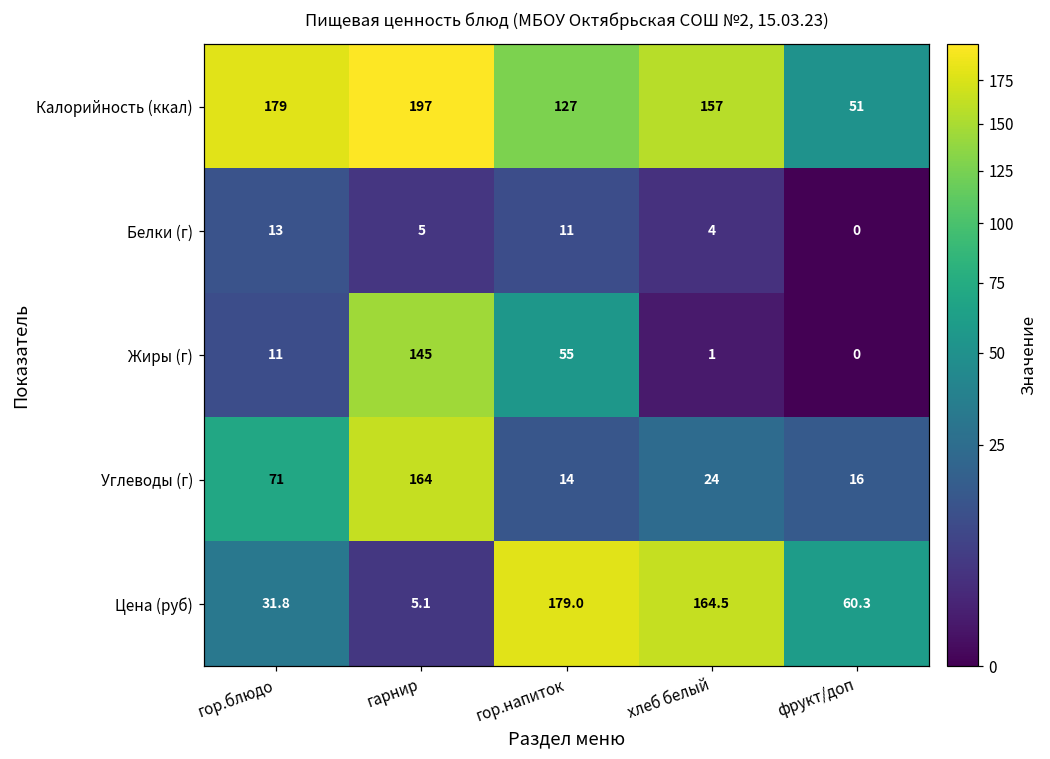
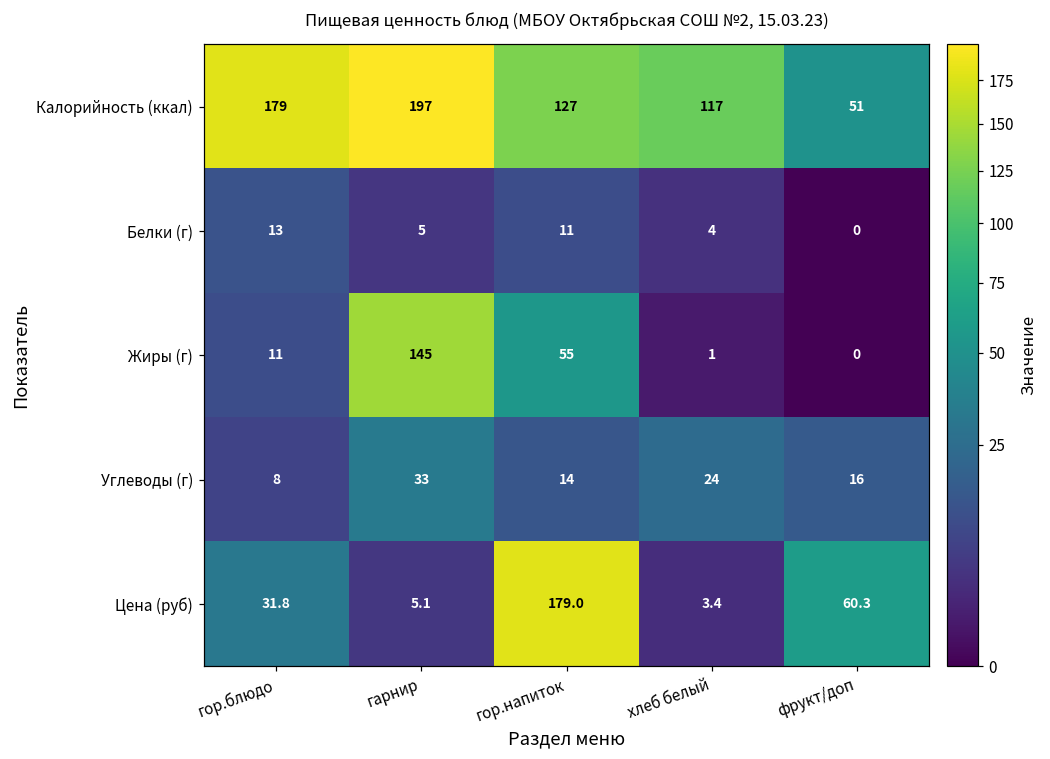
Калорийность (ккал), хлеб белый: 157 -> 117
Углеводы (г), гор.блюдо: 71 -> 8
Углеводы (г), гарнир: 164 -> 33
Цена (руб), хлеб белый: 164.5 -> 3.4
